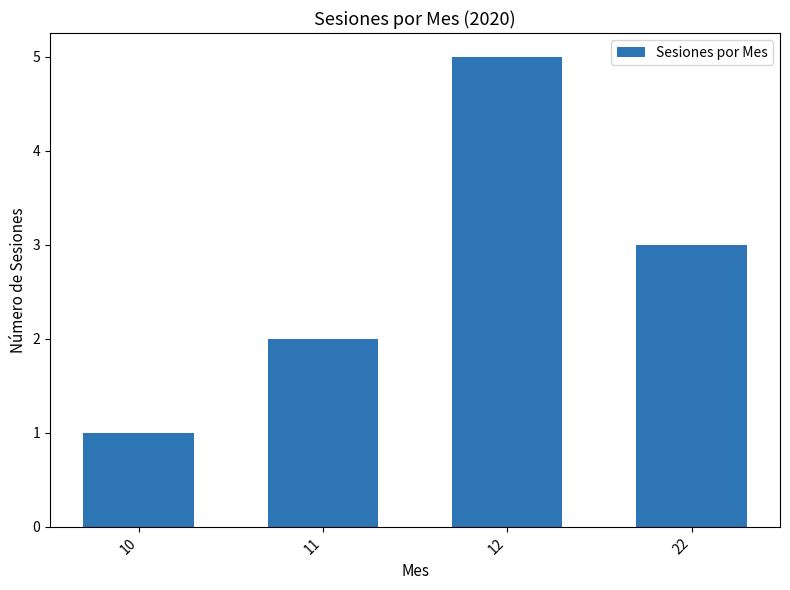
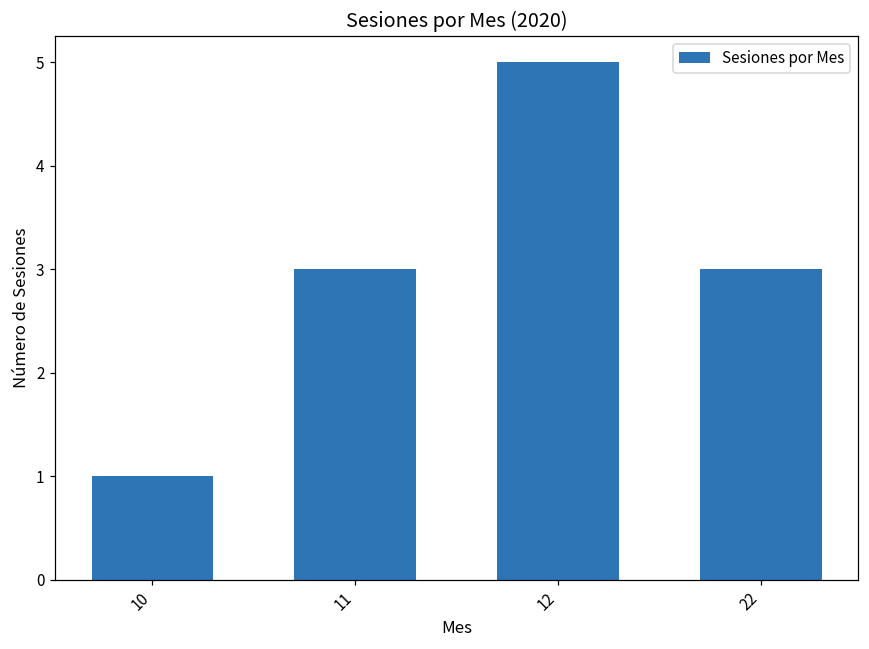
11: 2 -> 3
